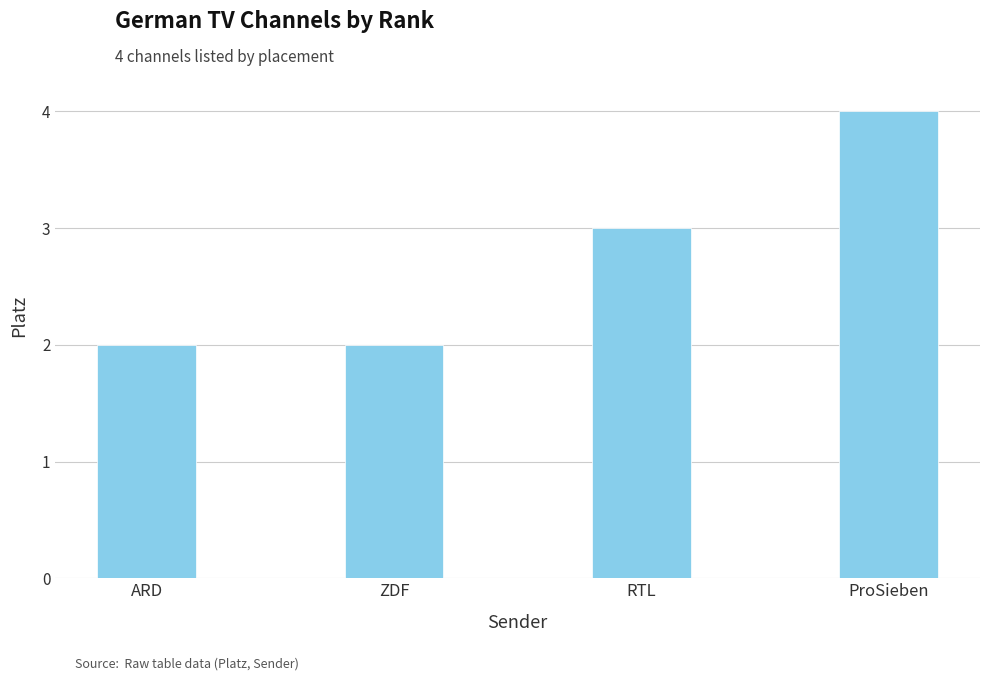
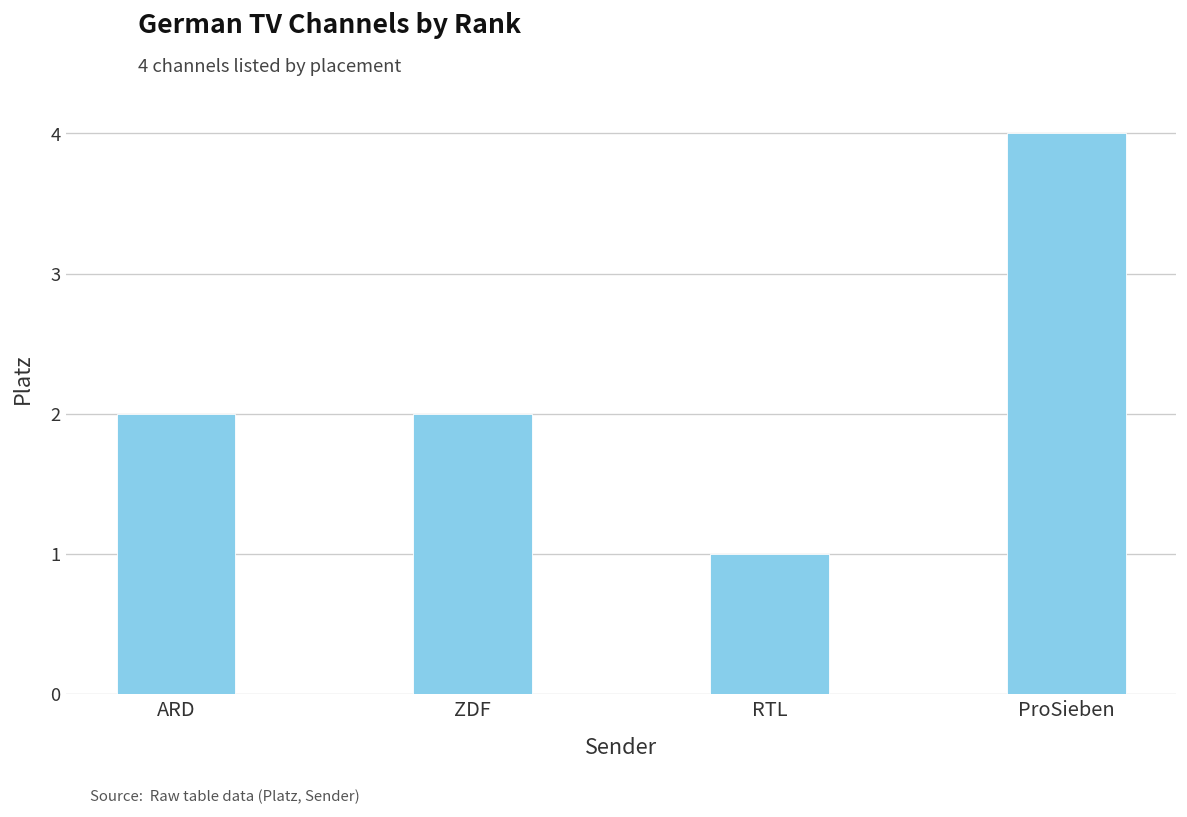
RTL: 3 -> 1
